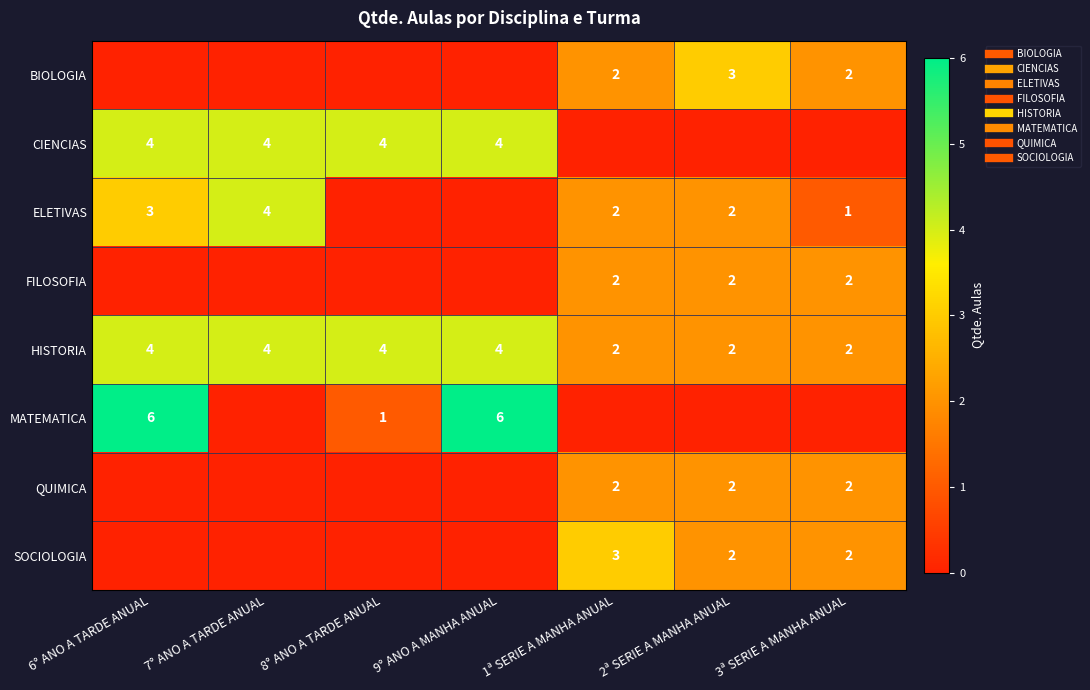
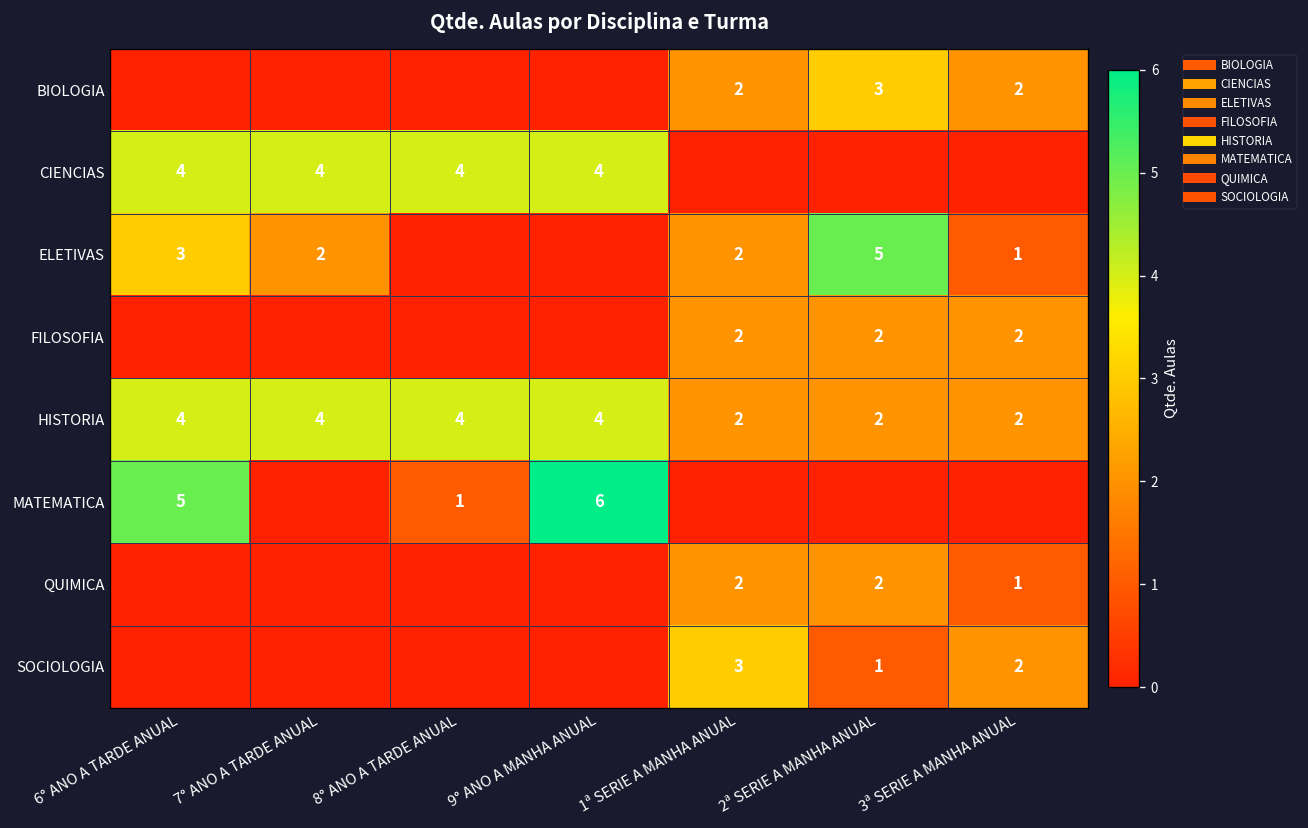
ELETIVAS, 7° ANO A TARDE ANUAL: 4 -> 2
ELETIVAS, 2ª SERIE A MANHA ANUAL: 2 -> 5
MATEMATICA, 6° ANO A TARDE ANUAL: 6 -> 5
QUIMICA, 3ª SERIE A MANHA ANUAL: 2 -> 1
SOCIOLOGIA, 2ª SERIE A MANHA ANUAL: 2 -> 1
